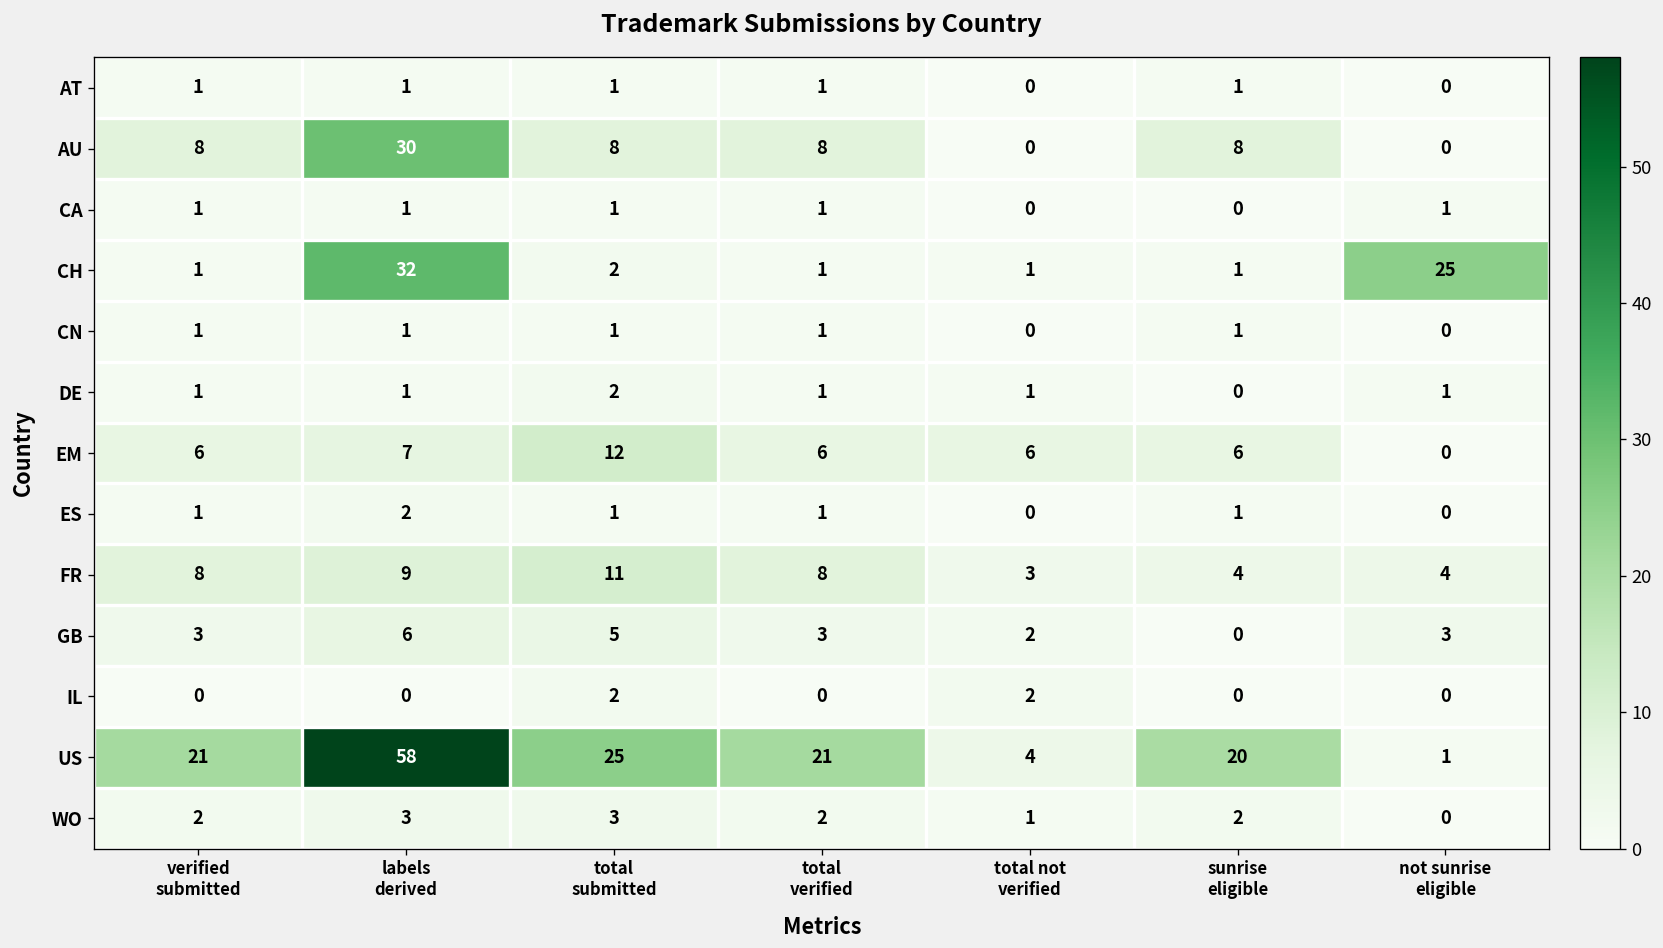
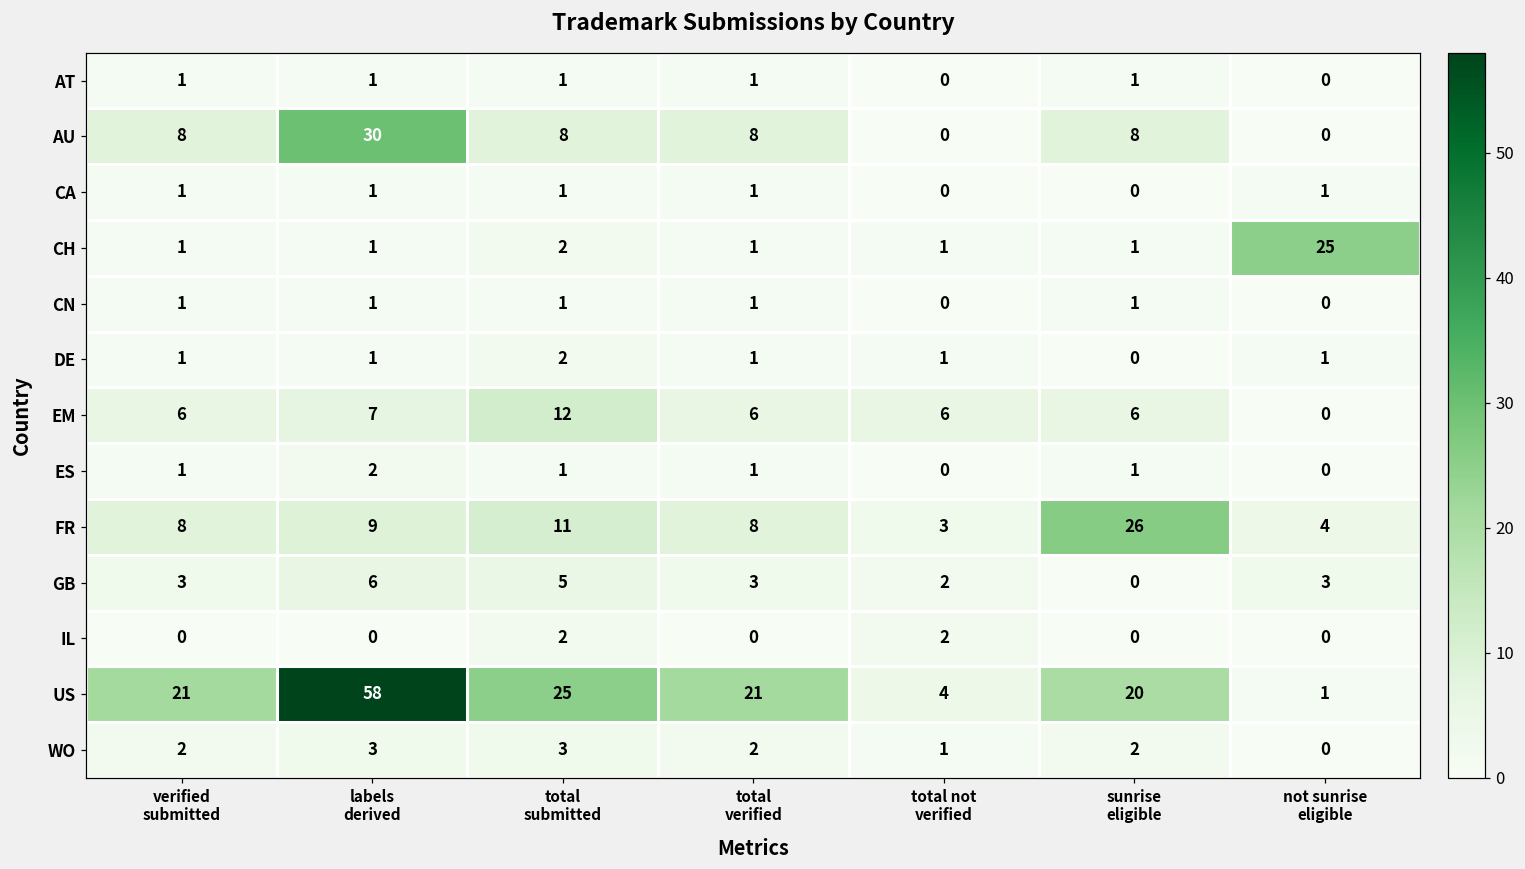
CH, labels derived: 32 -> 1
FR, sunrise eligible: 4 -> 26
